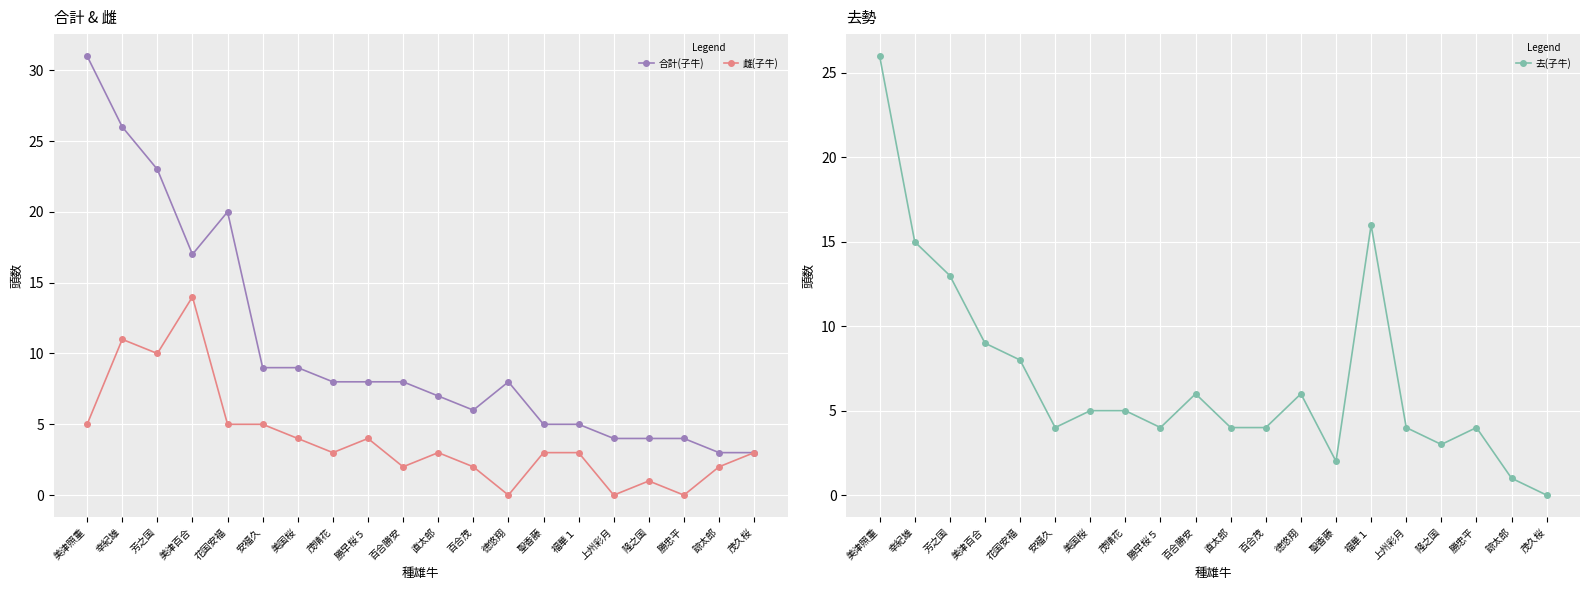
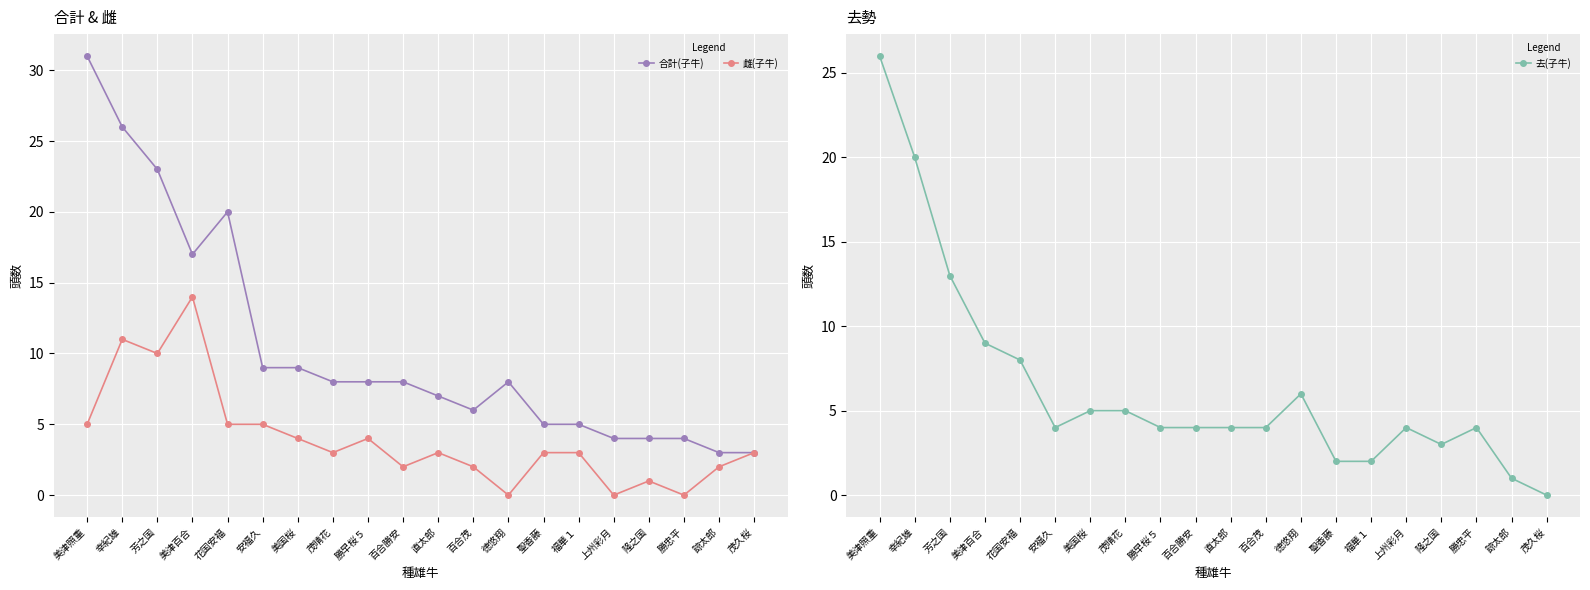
去勢, 幸紀雄: 15 -> 20
去勢, 百合勝安: 6 -> 4
去勢, 福華１: 16 -> 2
